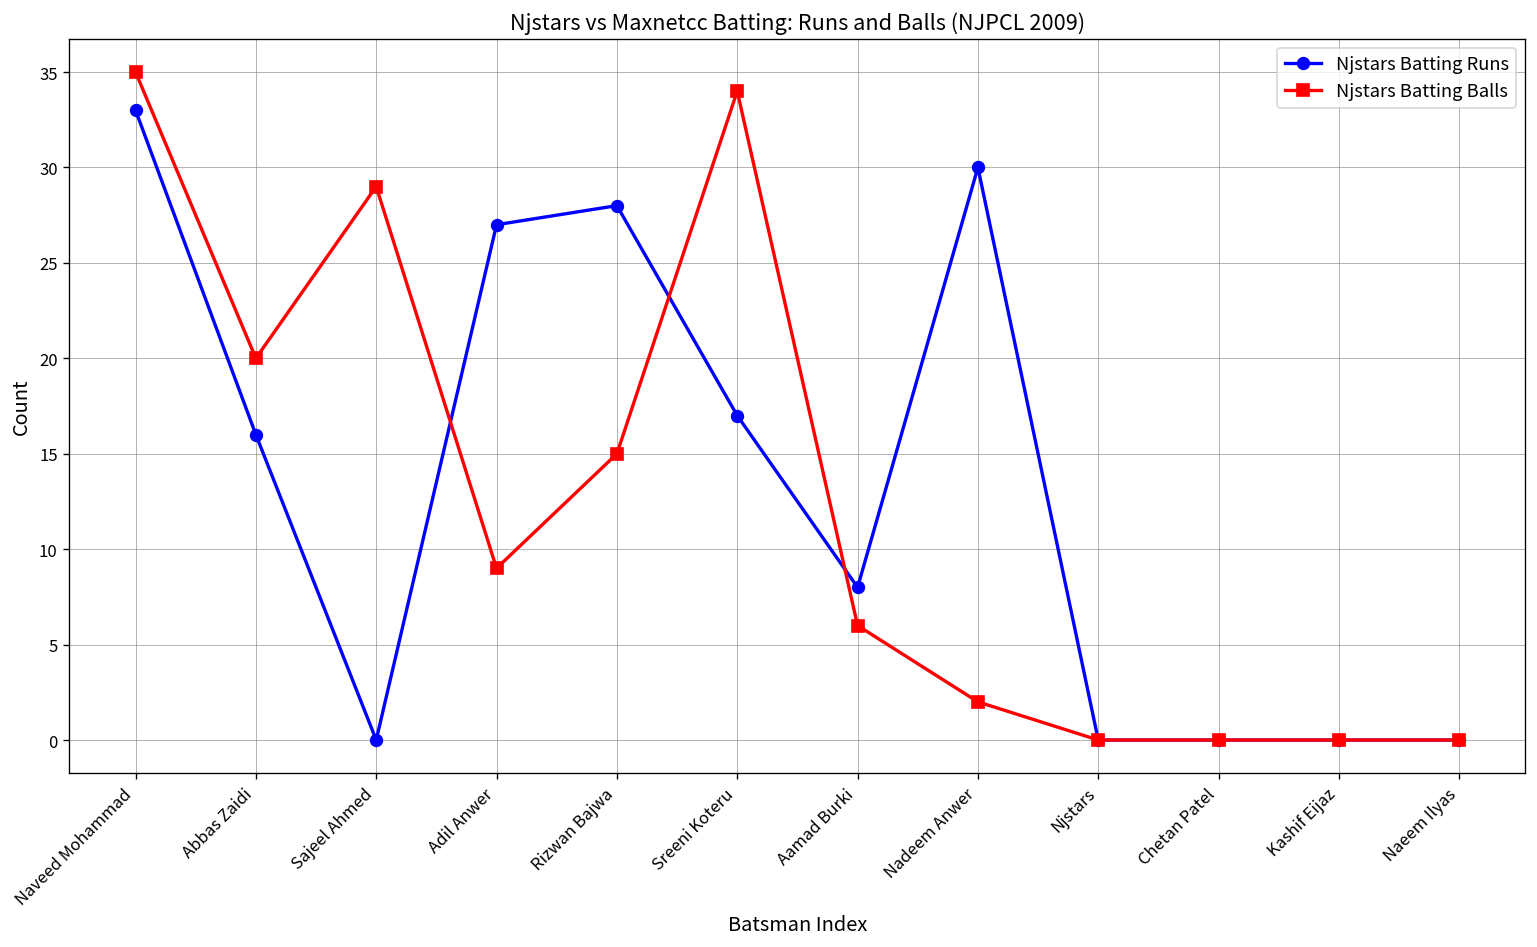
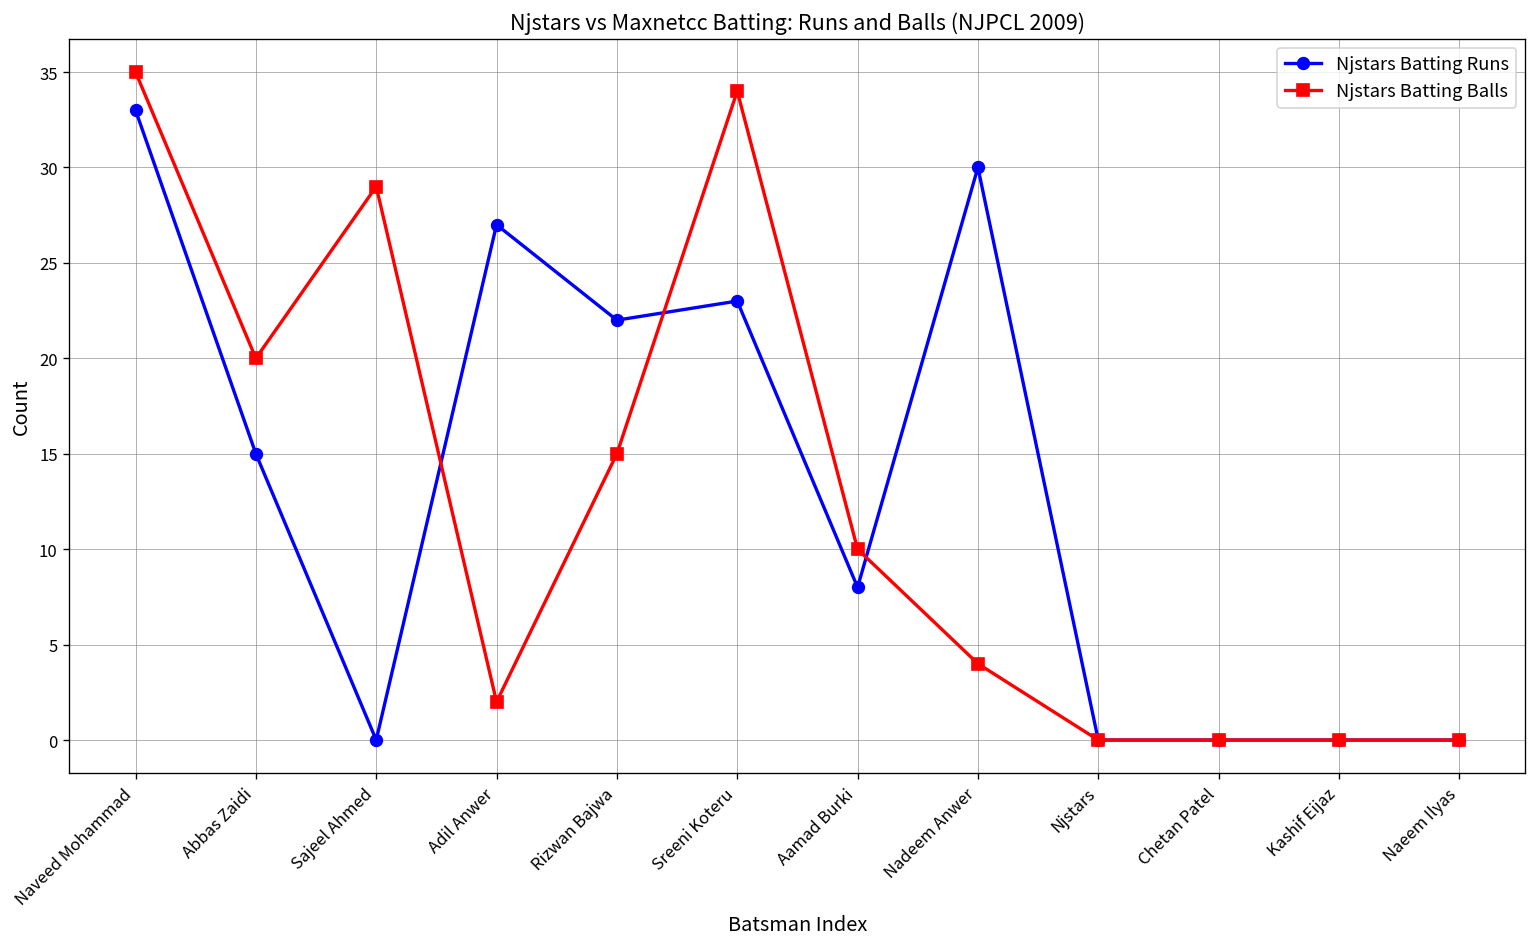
Njstars Batting Runs, Abbas Zaidi: 16 -> 15
Njstars Batting Balls, Adil Anwer: 9 -> 2
Njstars Batting Runs, Rizwan Bajwa: 28 -> 22
Njstars Batting Runs, Sreeni Koteru: 17 -> 23
Njstars Batting Balls, Aamad Burki: 6 -> 10
Njstars Batting Balls, Nadeem Anwer: 2 -> 4
